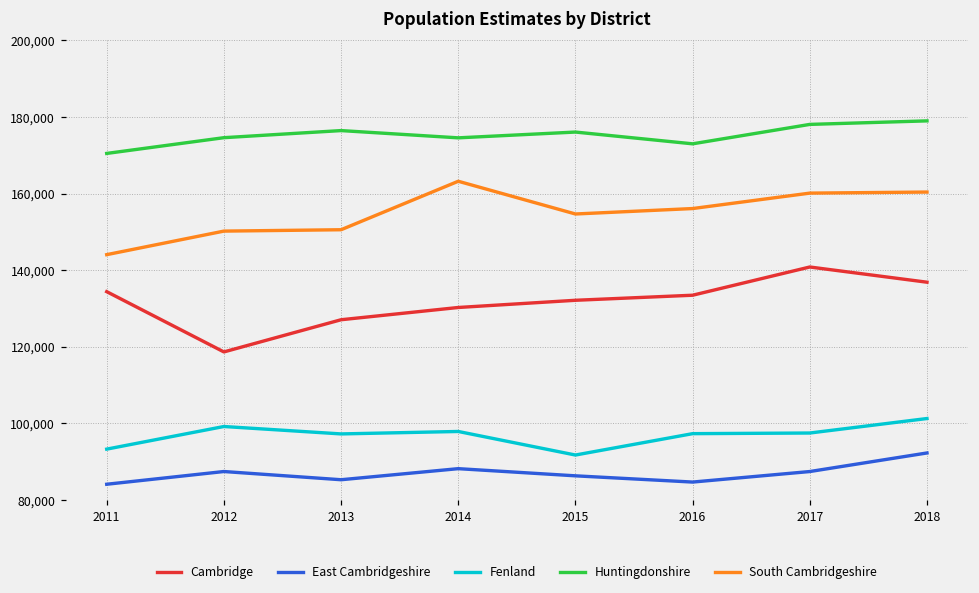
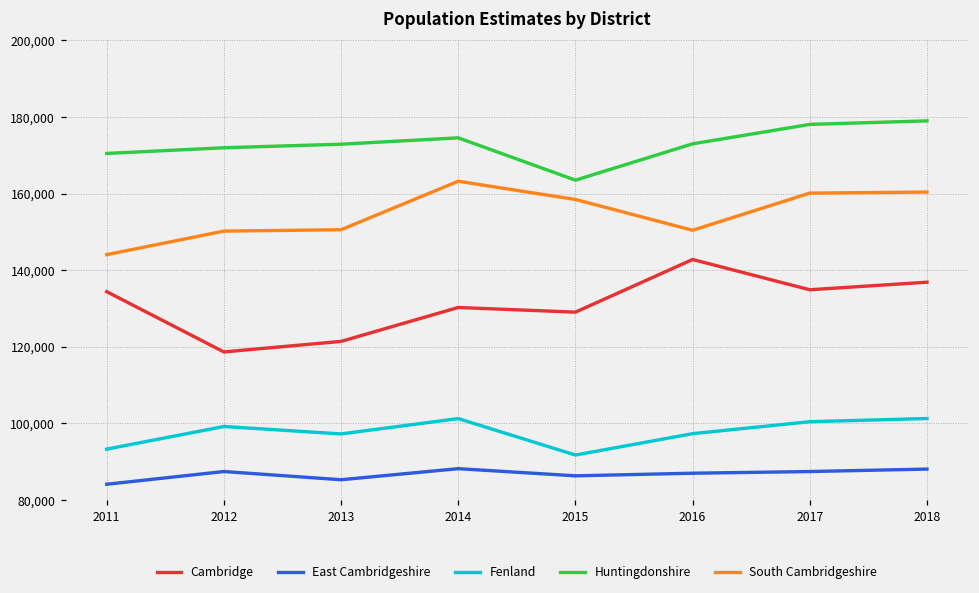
Huntingdonshire, 2012: 175,000 -> 172,000
Cambridge, 2013: 127,000 -> 121,000
Huntingdonshire, 2013: 176,000 -> 173,000
Fenland, 2014: 98,000 -> 101,000
Cambridge, 2015: 132,000 -> 129,000
Huntingdonshire, 2015: 176,000 -> 163,000
South Cambridgeshire, 2015: 155,000 -> 158,000
Cambridge, 2016: 133,000 -> 143,000
East Cambridgeshire, 2016: 85,000 -> 87,000
South Cambridgeshire, 2016: 156,000 -> 150,000
Cambridge, 2017: 141,000 -> 135,000
Fenland, 2017: 97,000 -> 100,000
East Cambridgeshire, 2018: 92,000 -> 88,000
